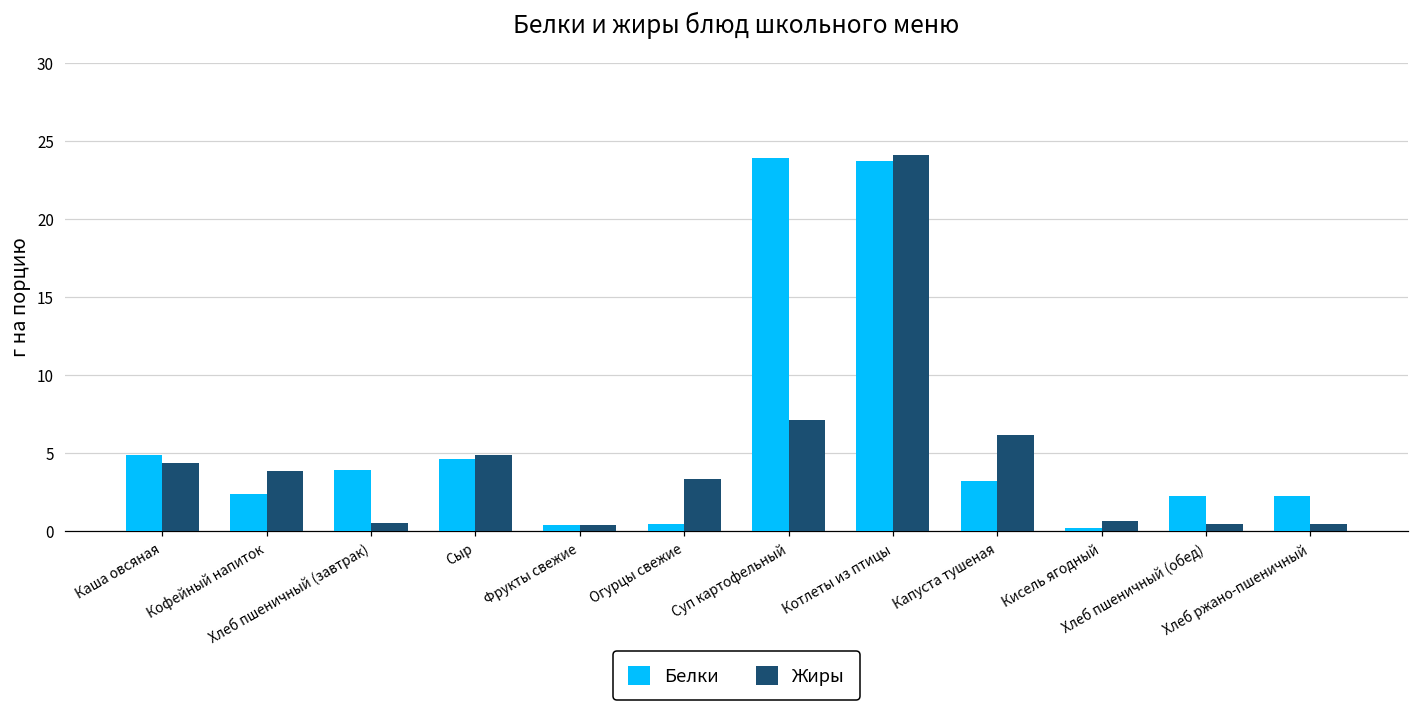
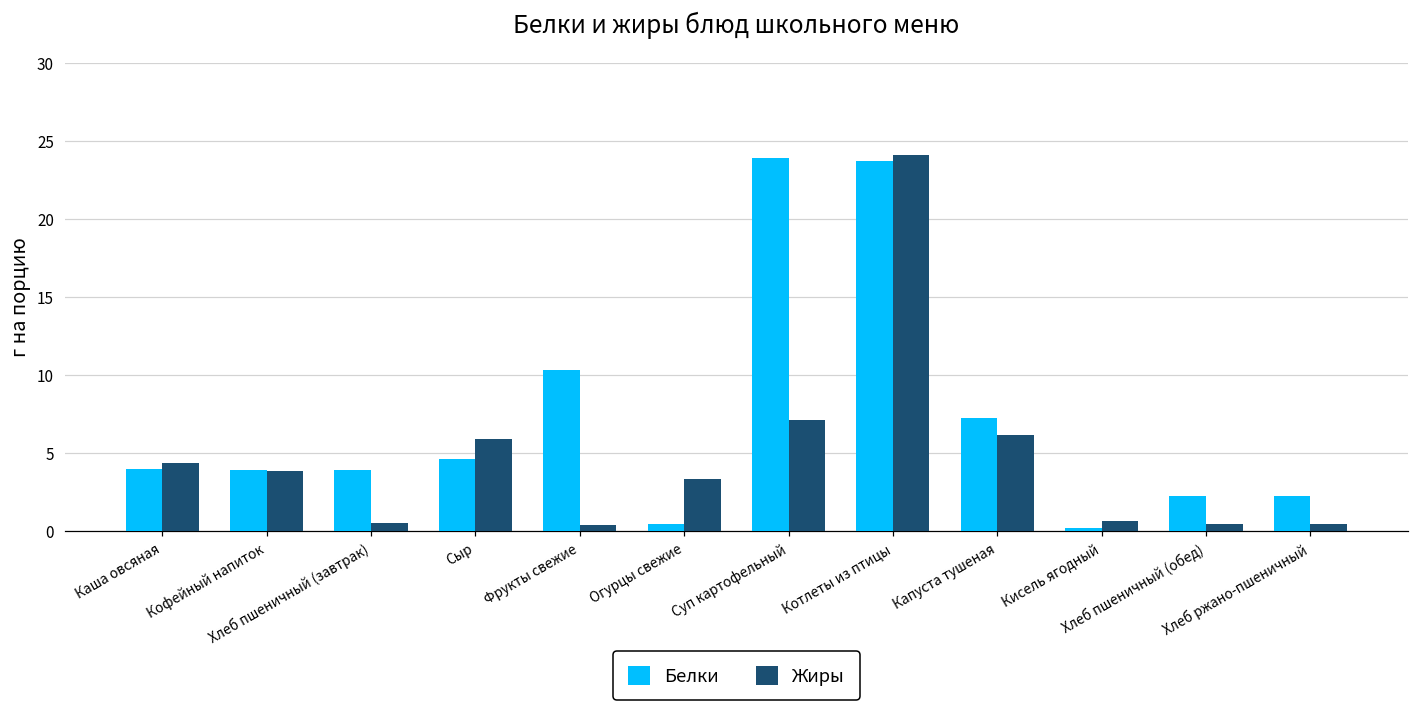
Белки, Каша овсяная: 4.9 -> 4.0
Белки, Кофейный напиток: 2.4 -> 3.9
Жиры, Сыр: 4.9 -> 5.9
Белки, Фрукты свежие: 0.4 -> 10.3
Белки, Капуста тушеная: 3.2 -> 7.3
